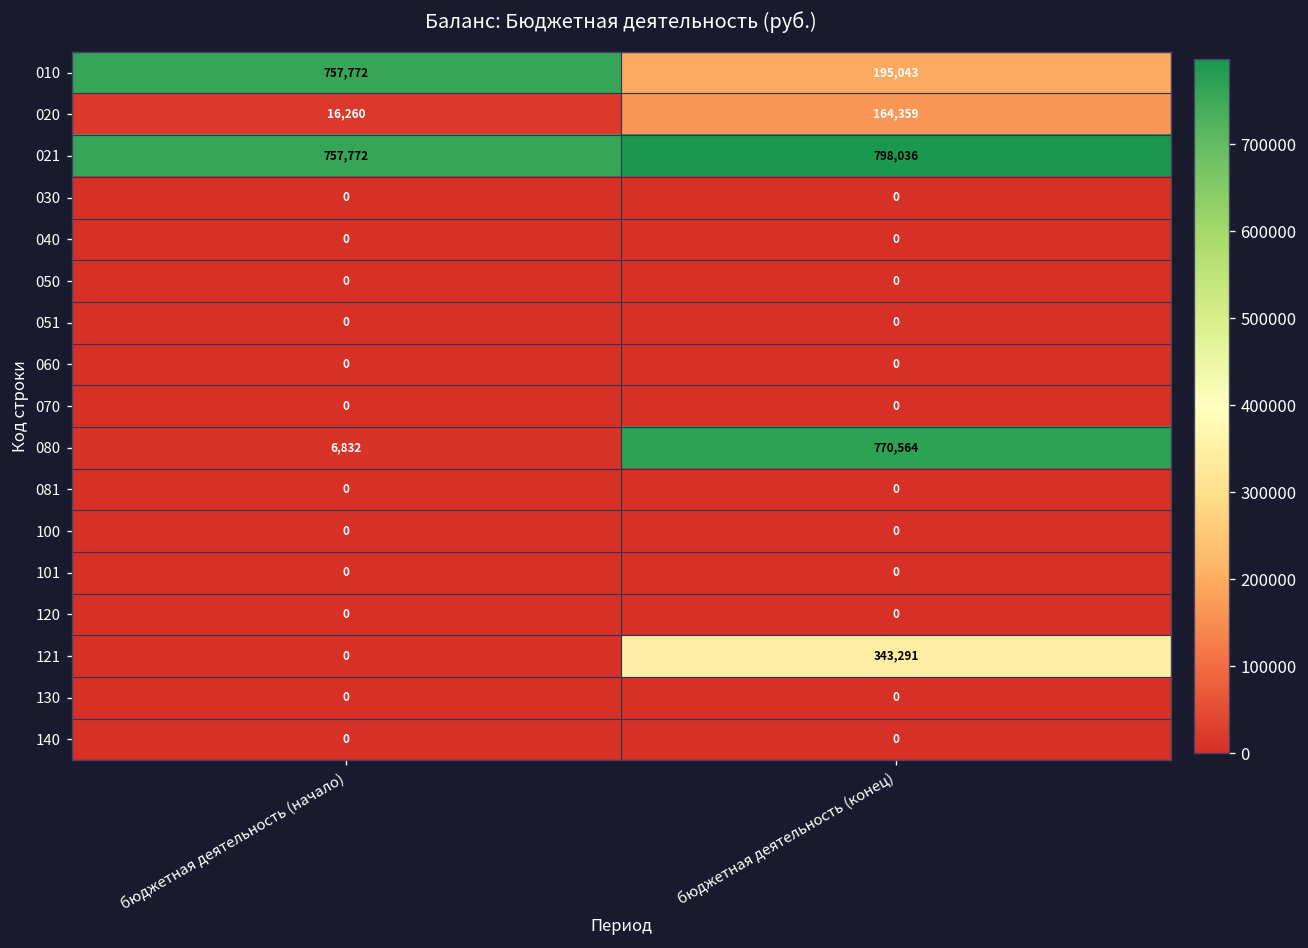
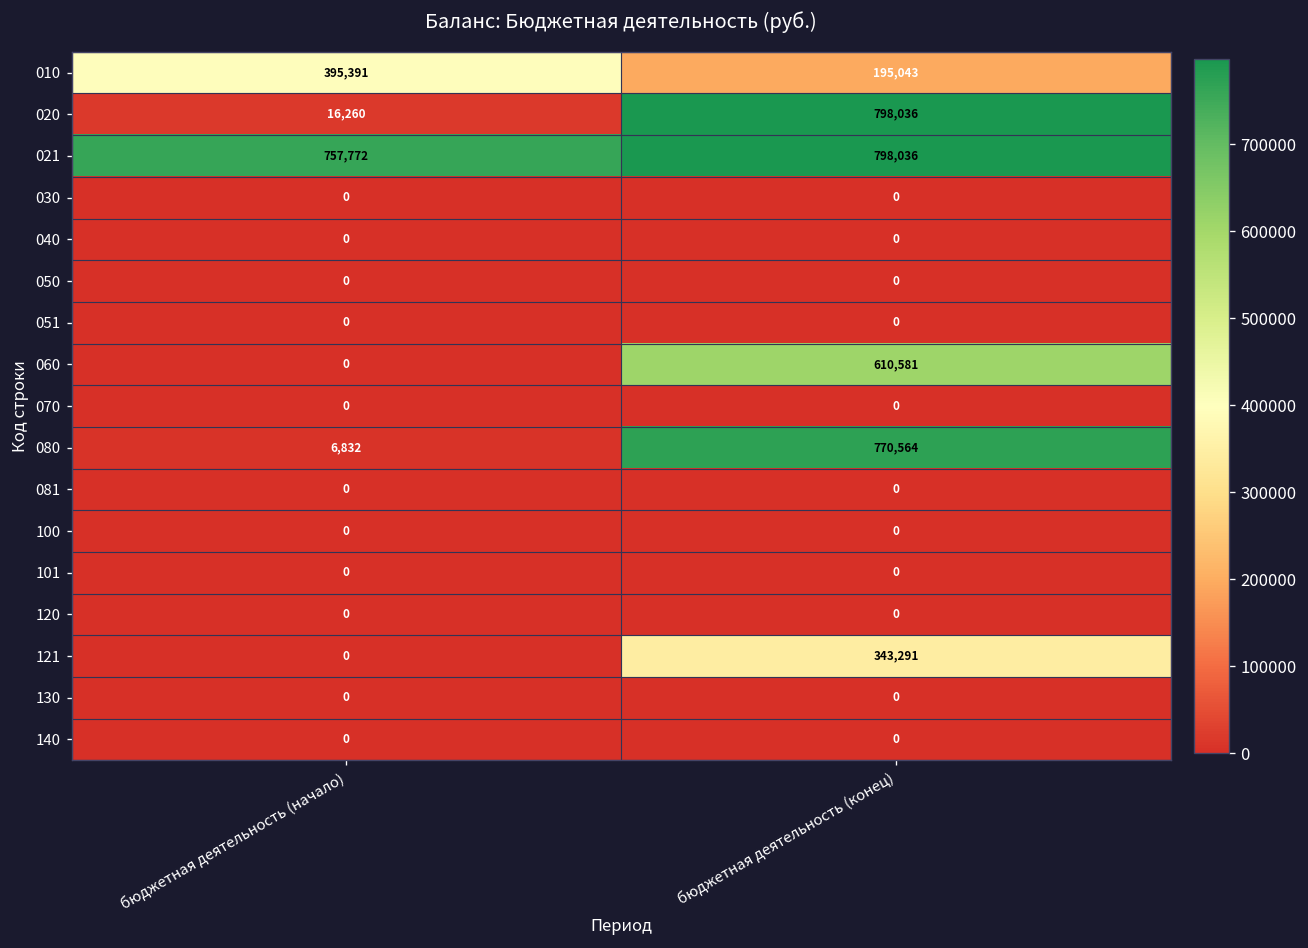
010, бюджетная деятельность (начало): 757,772 -> 395,391
020, бюджетная деятельность (конец): 164,359 -> 798,036
060, бюджетная деятельность (конец): 0 -> 610,581
